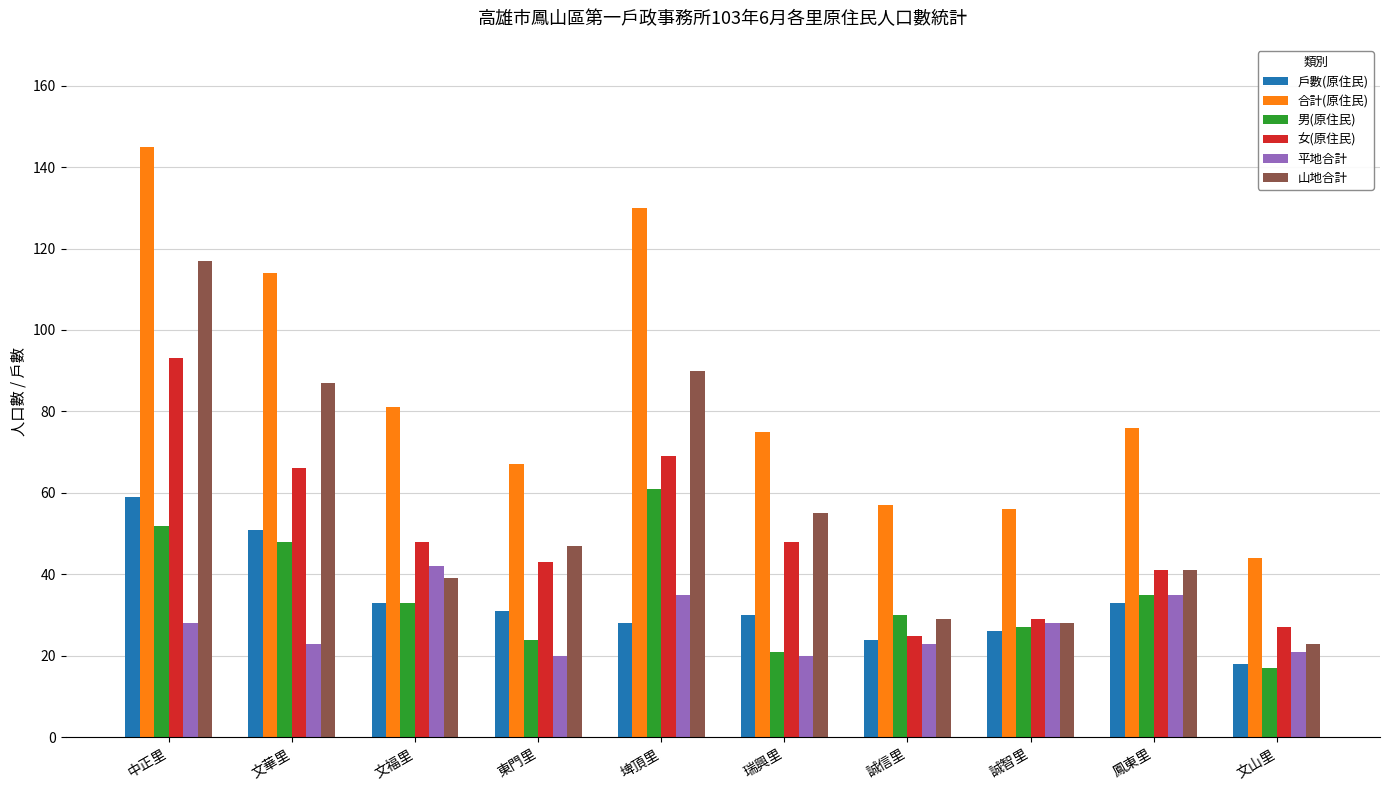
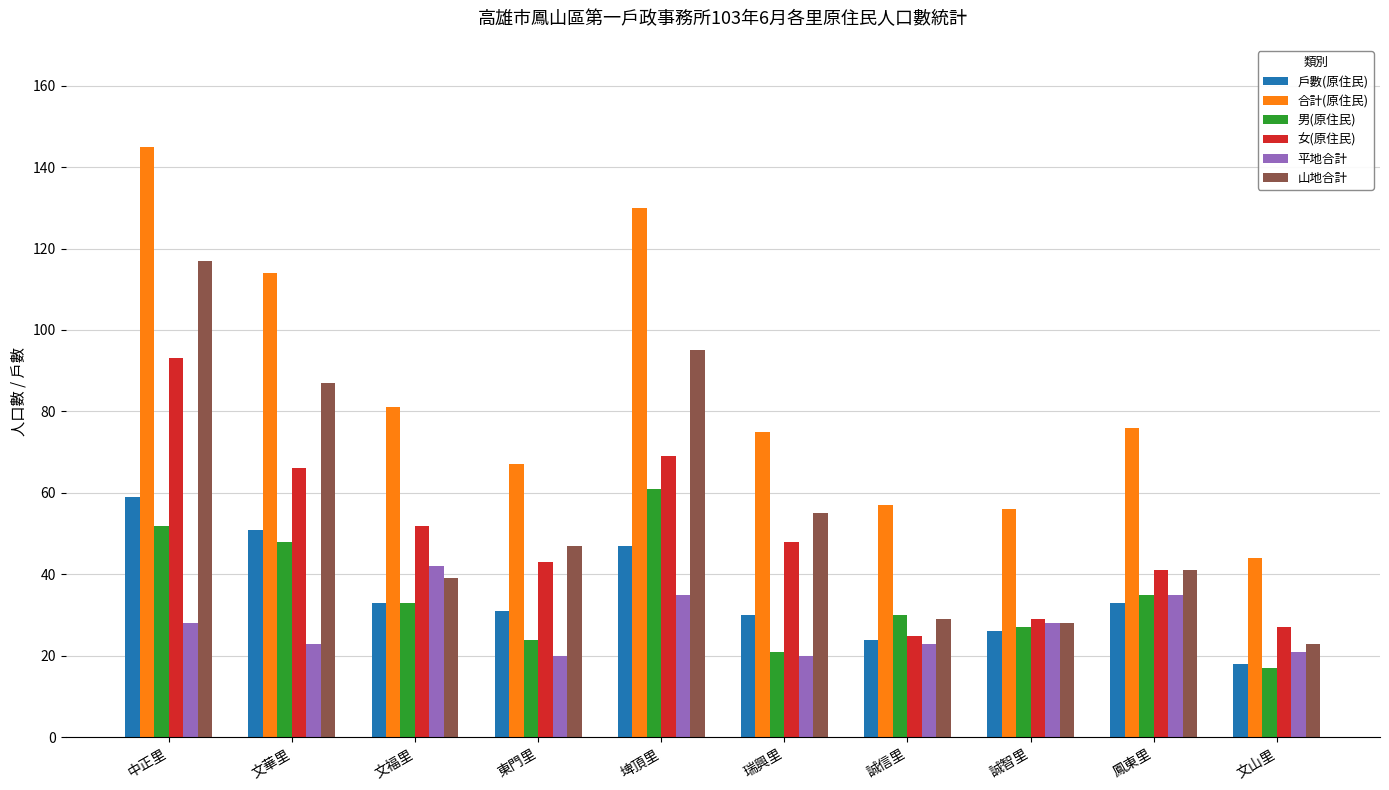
女(原住民), 文福里: 48 -> 52
戶數(原住民), 埤頂里: 28 -> 47
山地合計, 埤頂里: 90 -> 95
